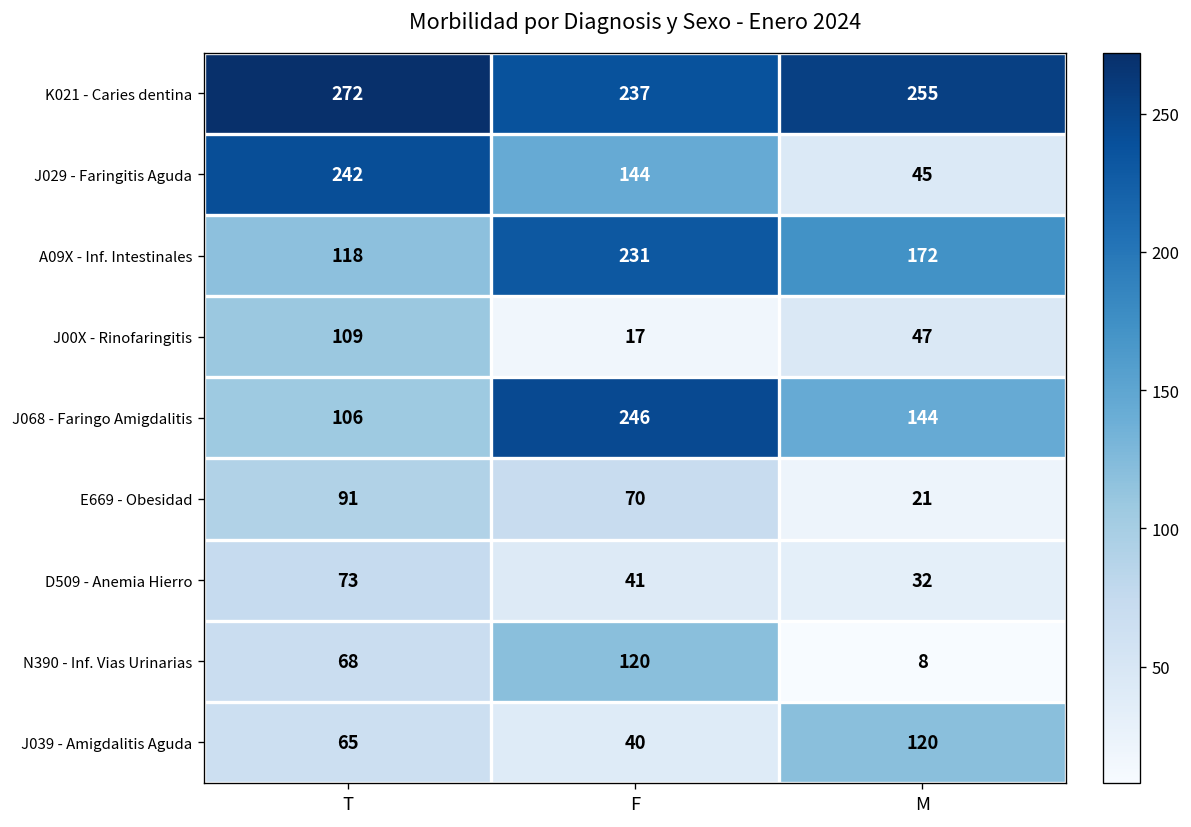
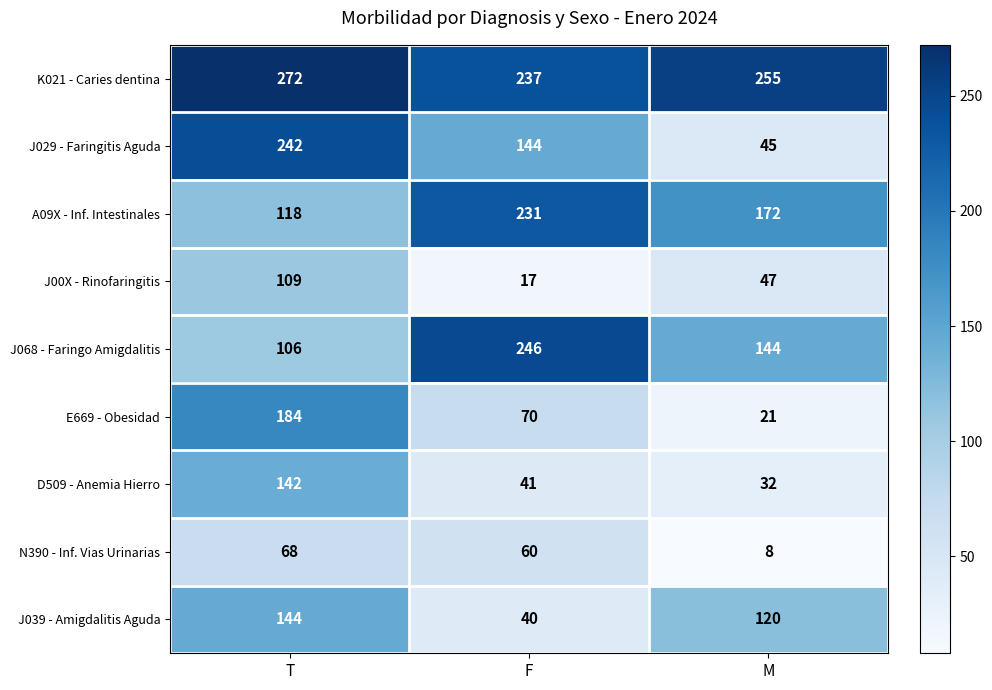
E669 - Obesidad, T: 91 -> 184
D509 - Anemia Hierro, T: 73 -> 142
N390 - Inf. Vias Urinarias, F: 120 -> 60
J039 - Amigdalitis Aguda, T: 65 -> 144
